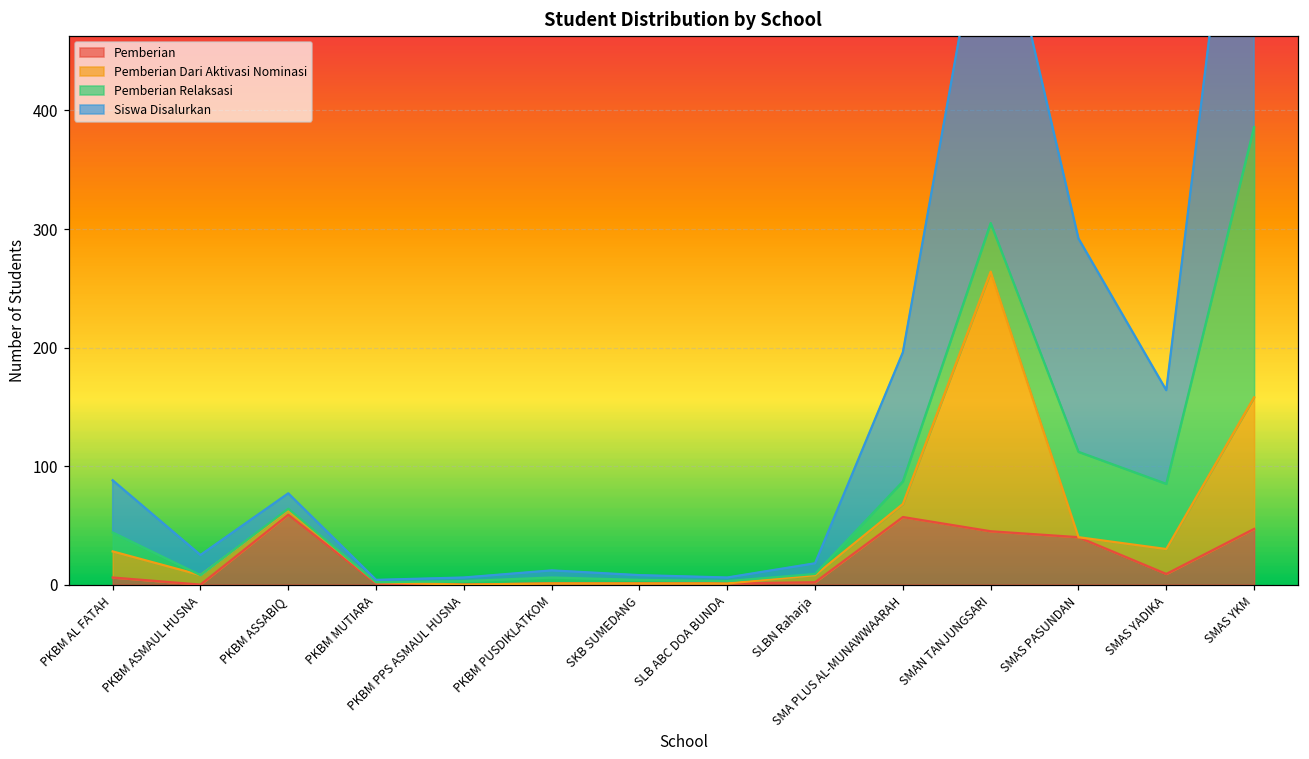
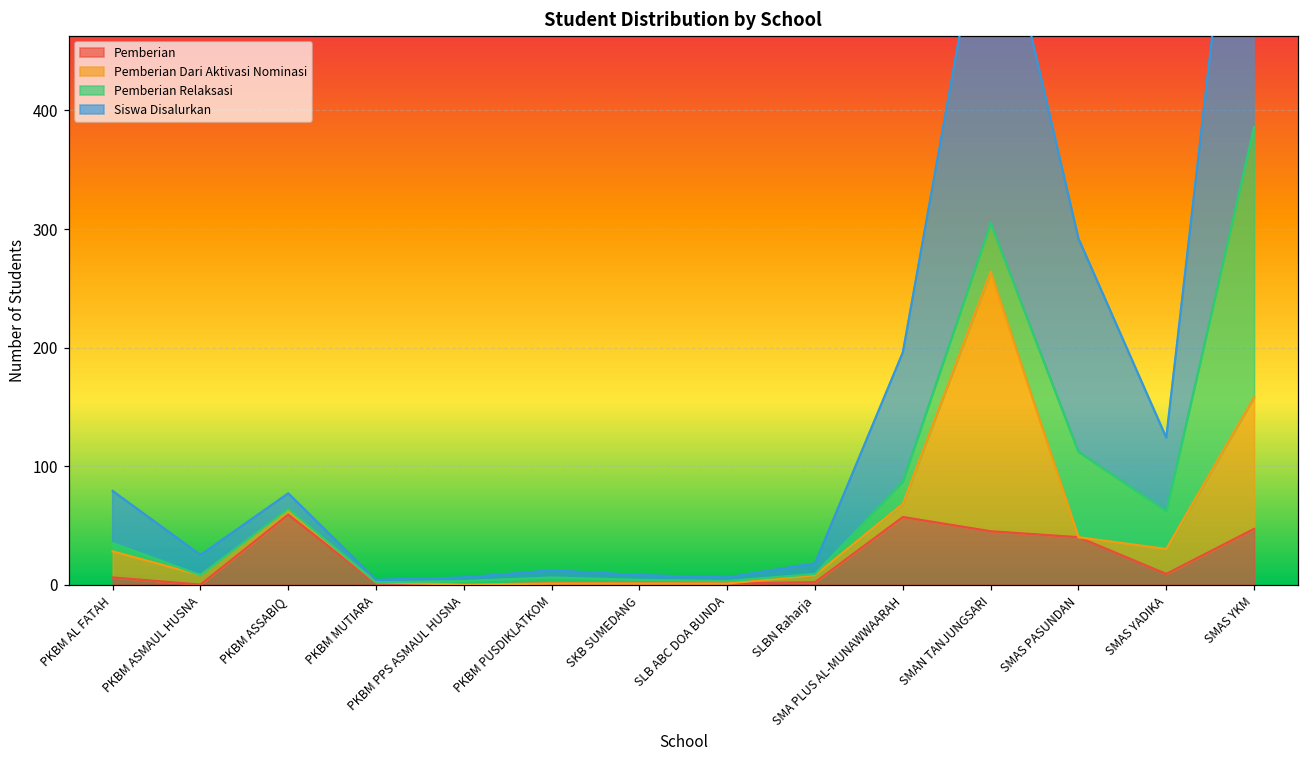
Pemberian Relaksasi, PKBM AL FATAH: 16 -> 7
Pemberian Relaksasi, SMAS YADIKA: 55 -> 32
Siswa Disalurkan, SMAS YADIKA: 79 -> 62
